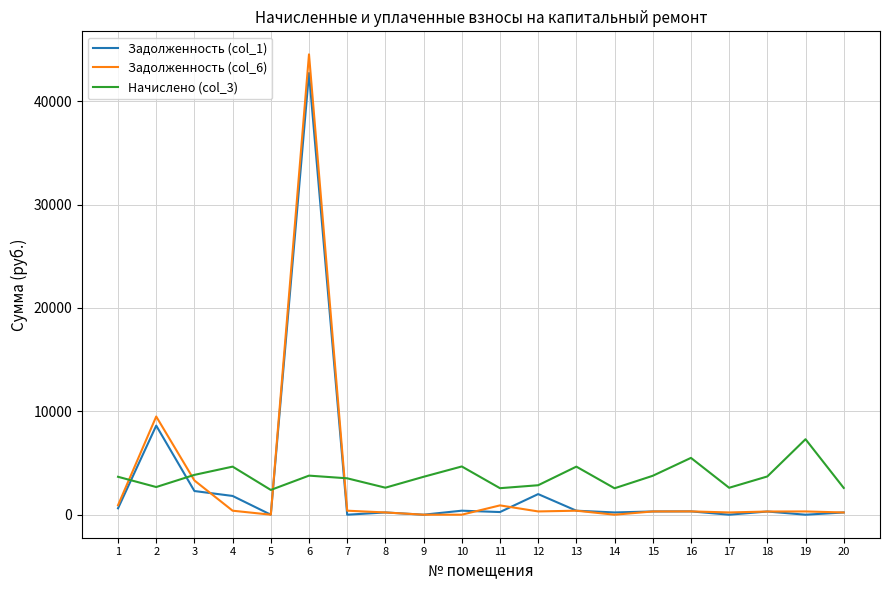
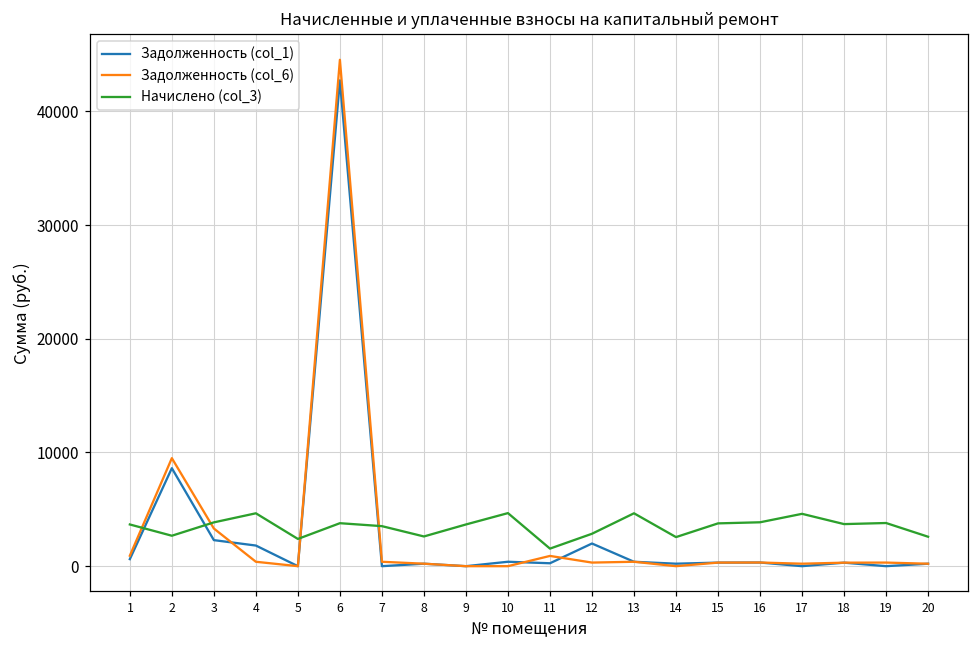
Начислено (col_3), 11: 2600 -> 1500
Начислено (col_3), 16: 5500 -> 3900
Начислено (col_3), 17: 2600 -> 4600
Начислено (col_3), 19: 7300 -> 3800
